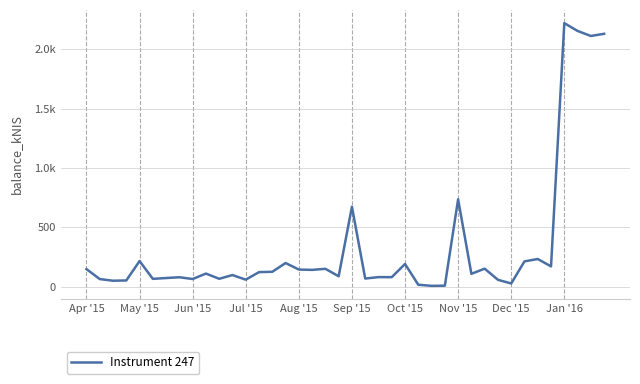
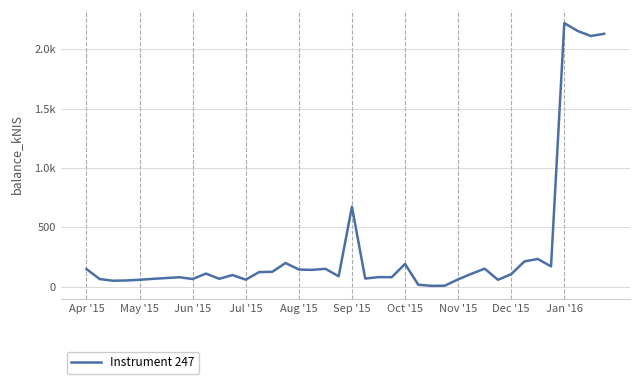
May '15: 220 -> 60
Nov '15: 740 -> 60
Dec '15: 30 -> 110
